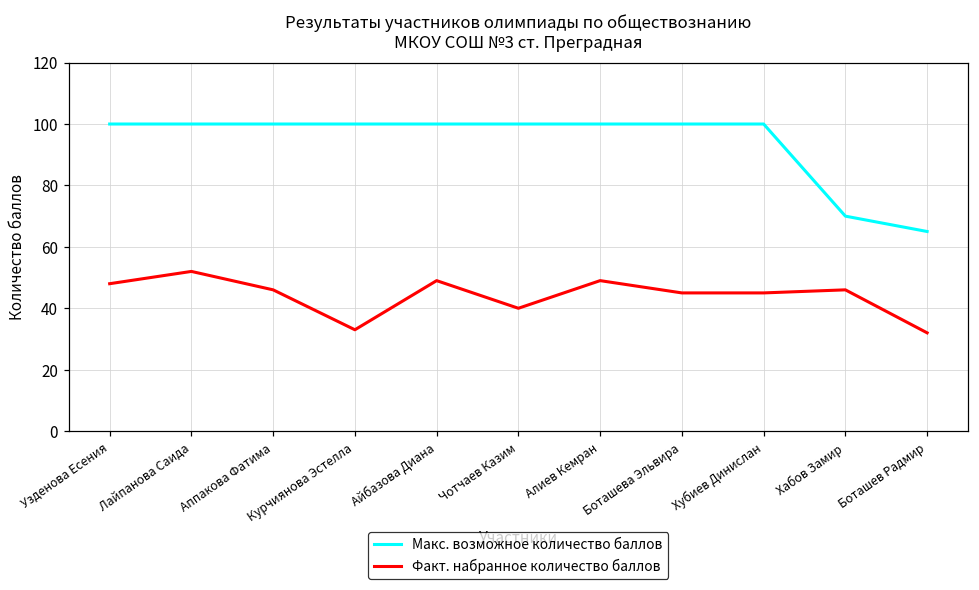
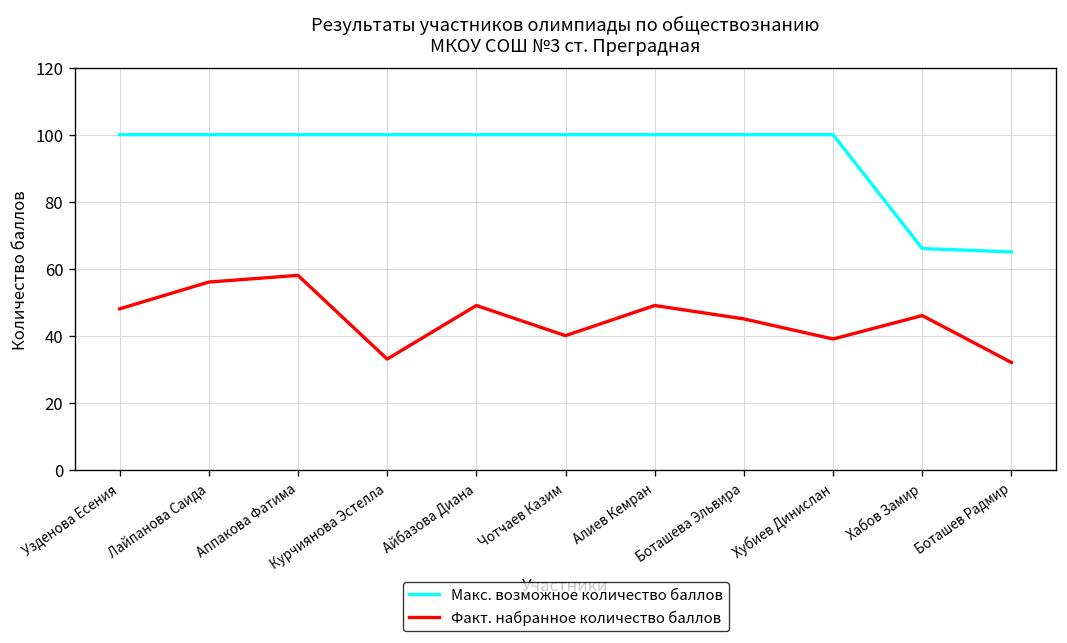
Факт. набранное количество баллов, Лайпанова Саида: 52 -> 56
Факт. набранное количество баллов, Аппакова Фатима: 46 -> 58
Факт. набранное количество баллов, Хубиев Динислан: 45 -> 39
Макс. возможное количество баллов, Хабов Замир: 70 -> 66
